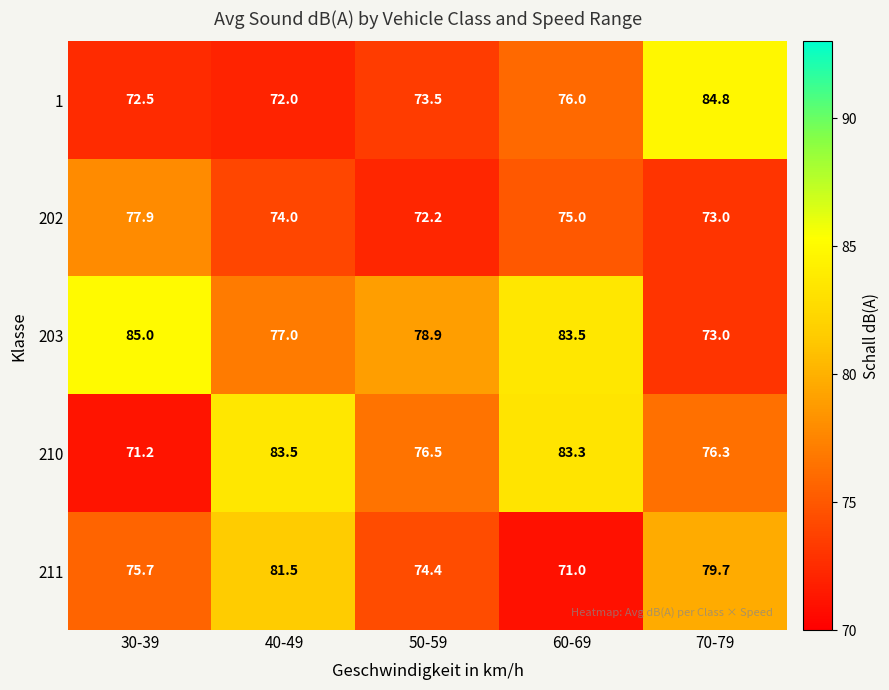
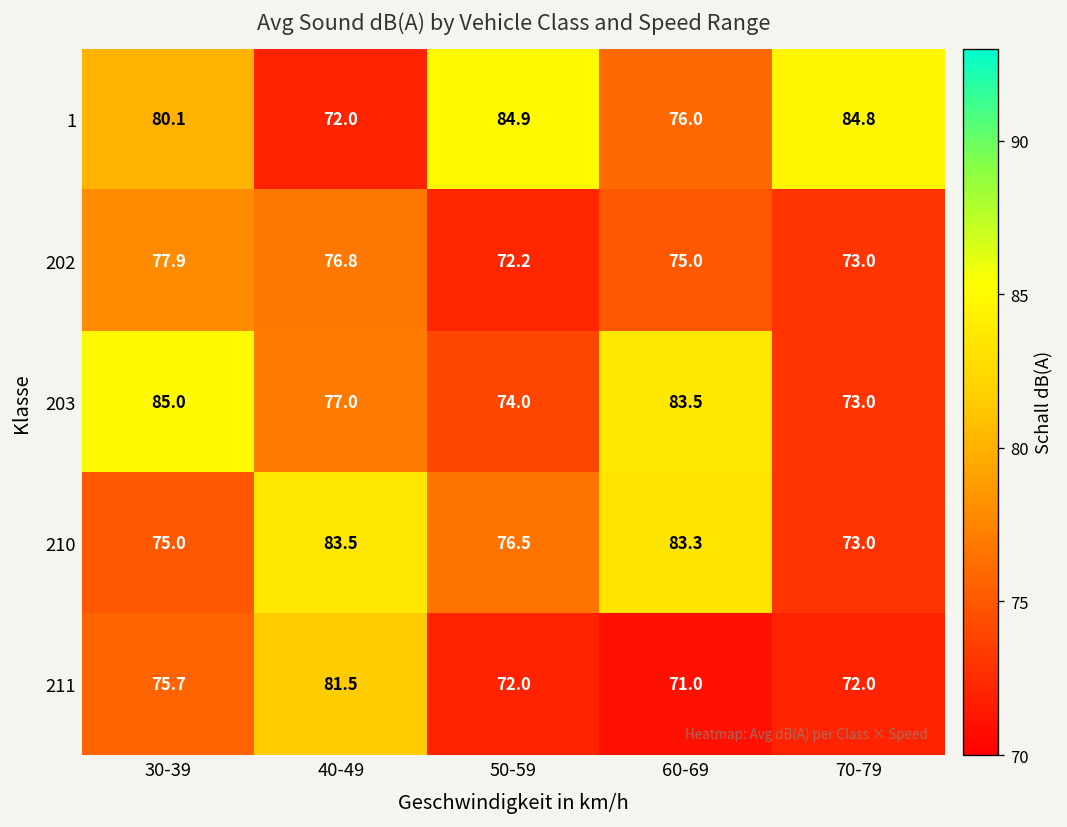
1, 30-39: 72.5 -> 80.1
1, 50-59: 73.5 -> 84.9
202, 40-49: 74.0 -> 76.8
203, 50-59: 78.9 -> 74.0
210, 30-39: 71.2 -> 75.0
210, 70-79: 76.3 -> 73.0
211, 50-59: 74.4 -> 72.0
211, 70-79: 79.7 -> 72.0
